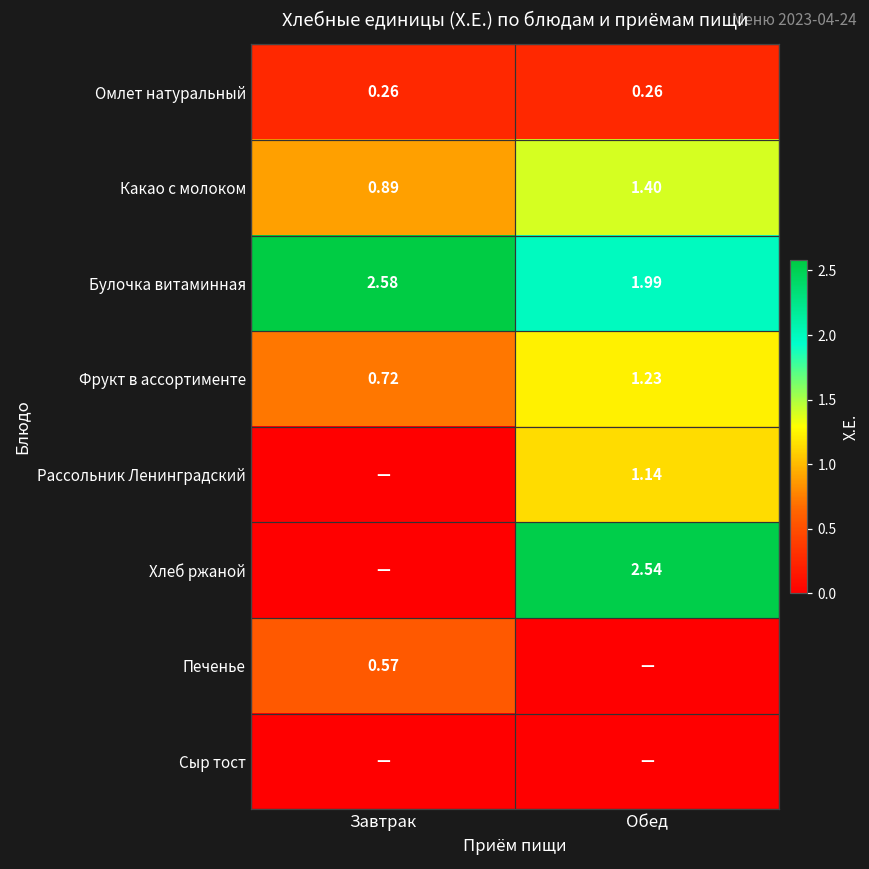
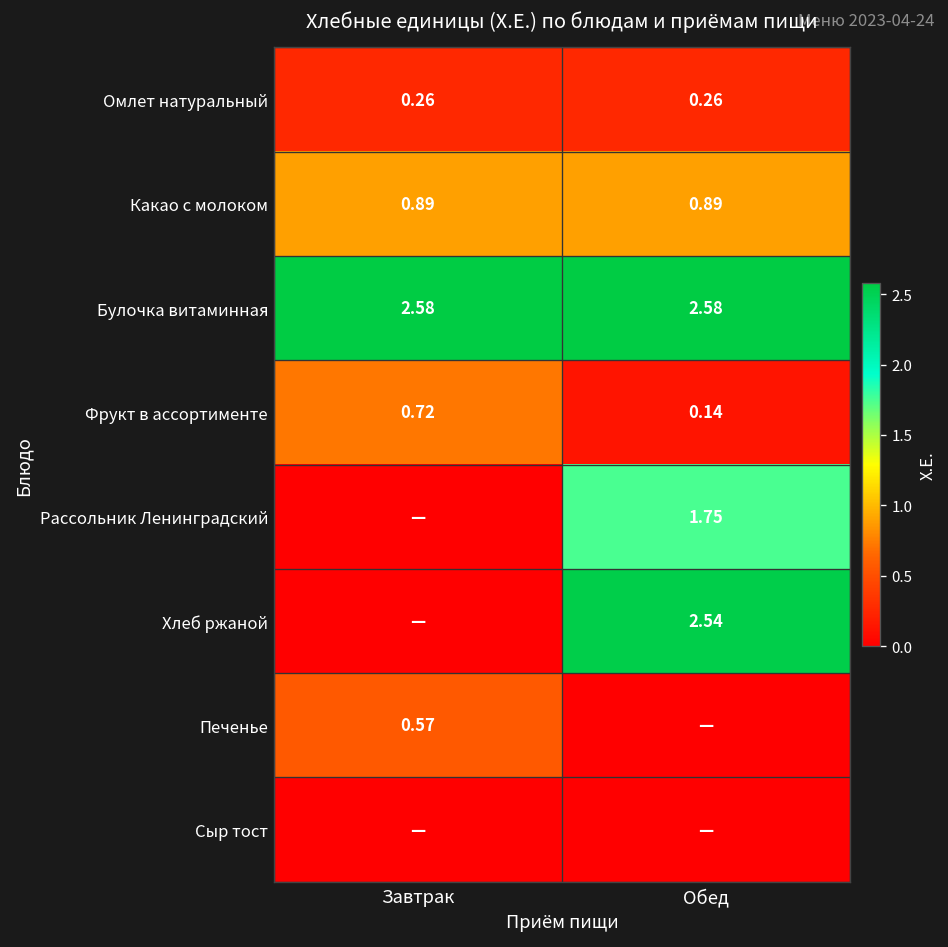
Какао с молоком, Обед: 1.40 -> 0.89
Булочка витаминная, Обед: 1.99 -> 2.58
Фрукт в ассортименте, Обед: 1.23 -> 0.14
Рассольник Ленинградский, Обед: 1.14 -> 1.75
